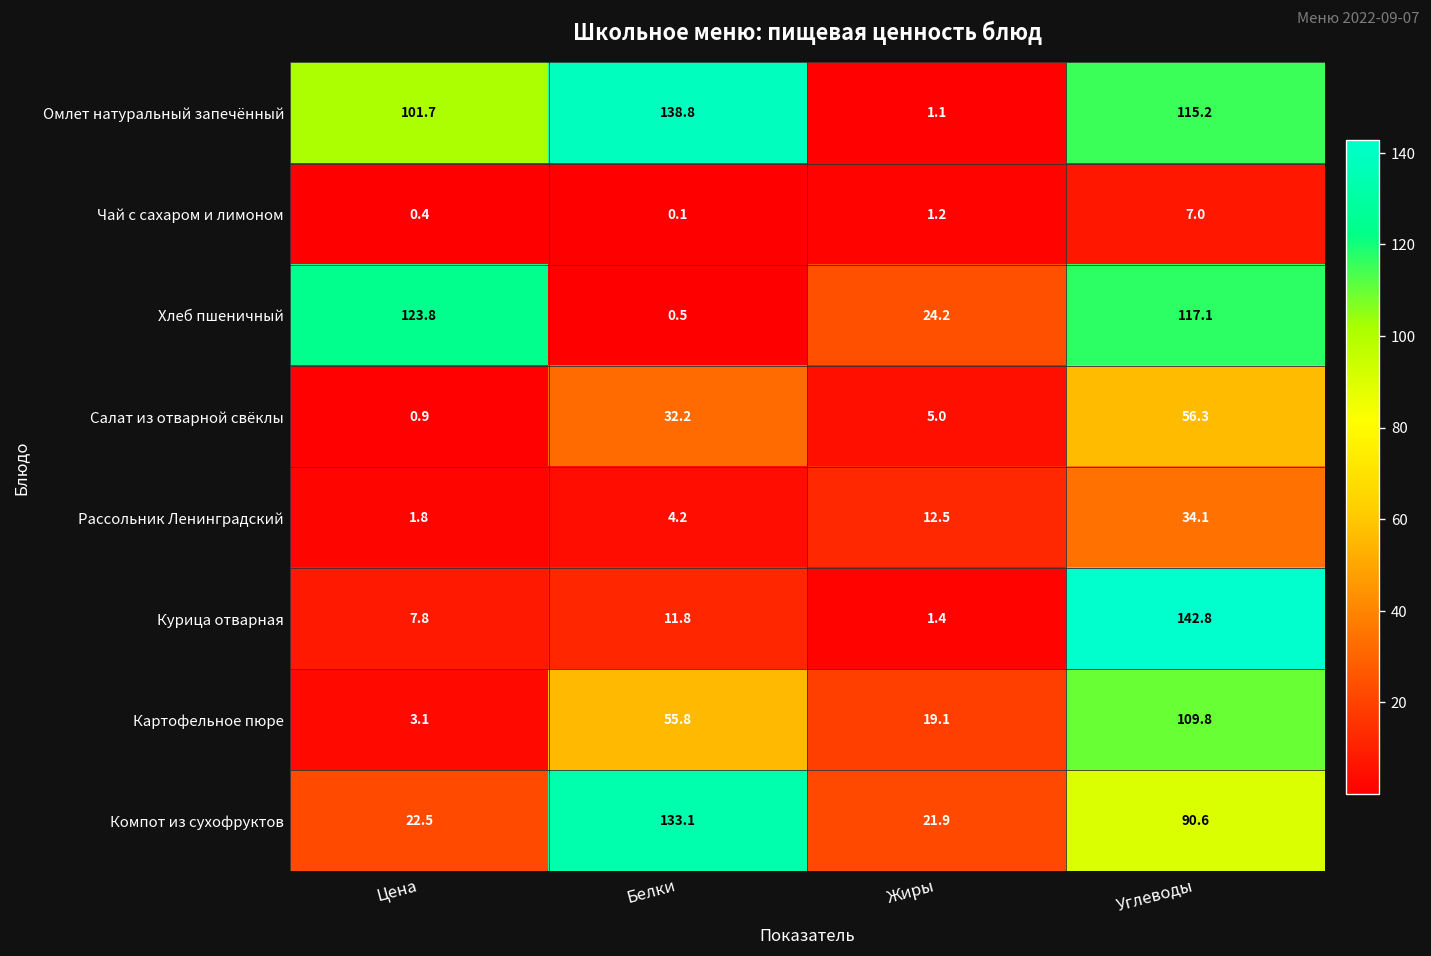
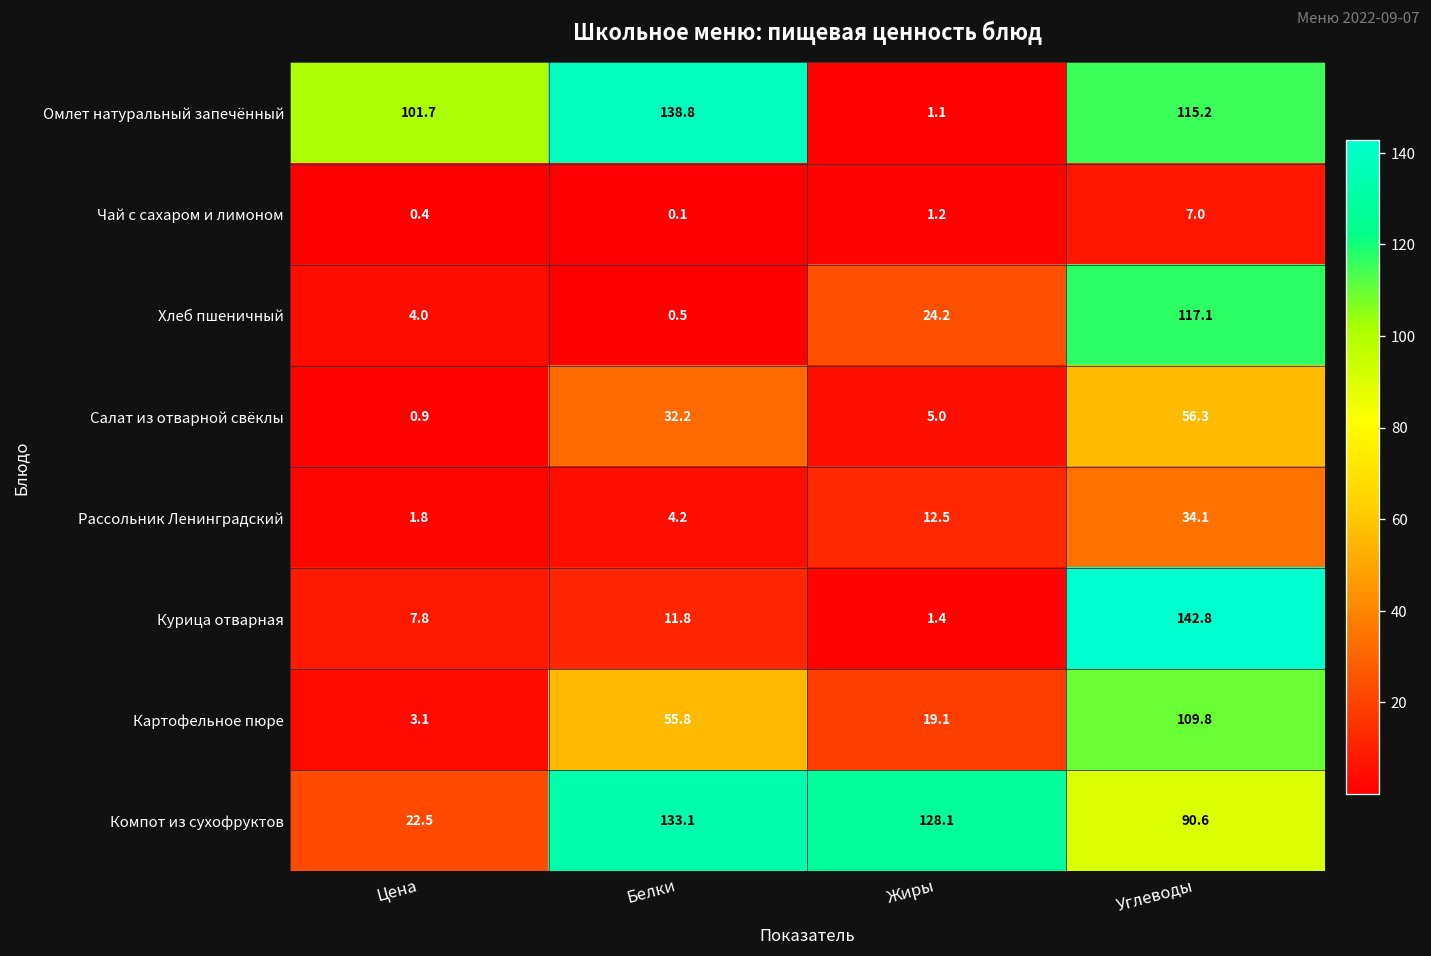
Хлеб пшеничный, Цена: 123.8 -> 4.0
Компот из сухофруктов, Жиры: 21.9 -> 128.1
